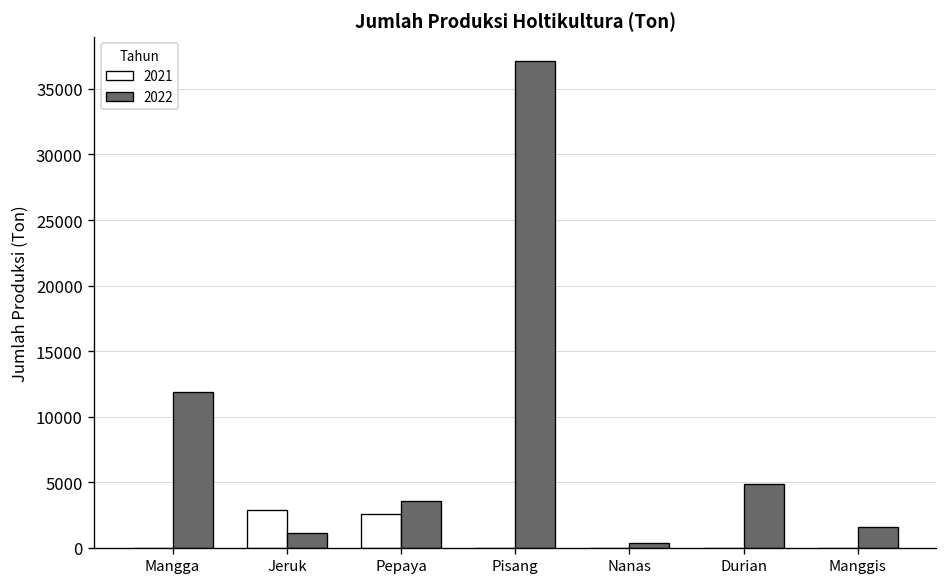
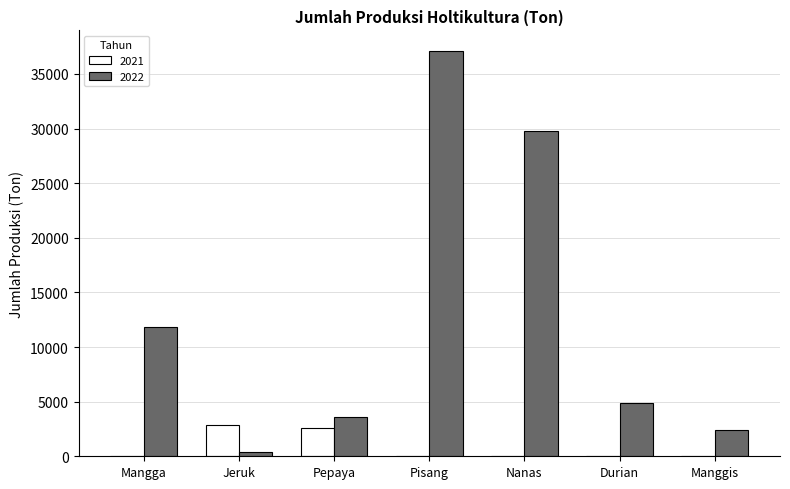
2022, Jeruk: 1100 -> 400
2022, Nanas: 400 -> 29800
2022, Manggis: 1600 -> 2400
